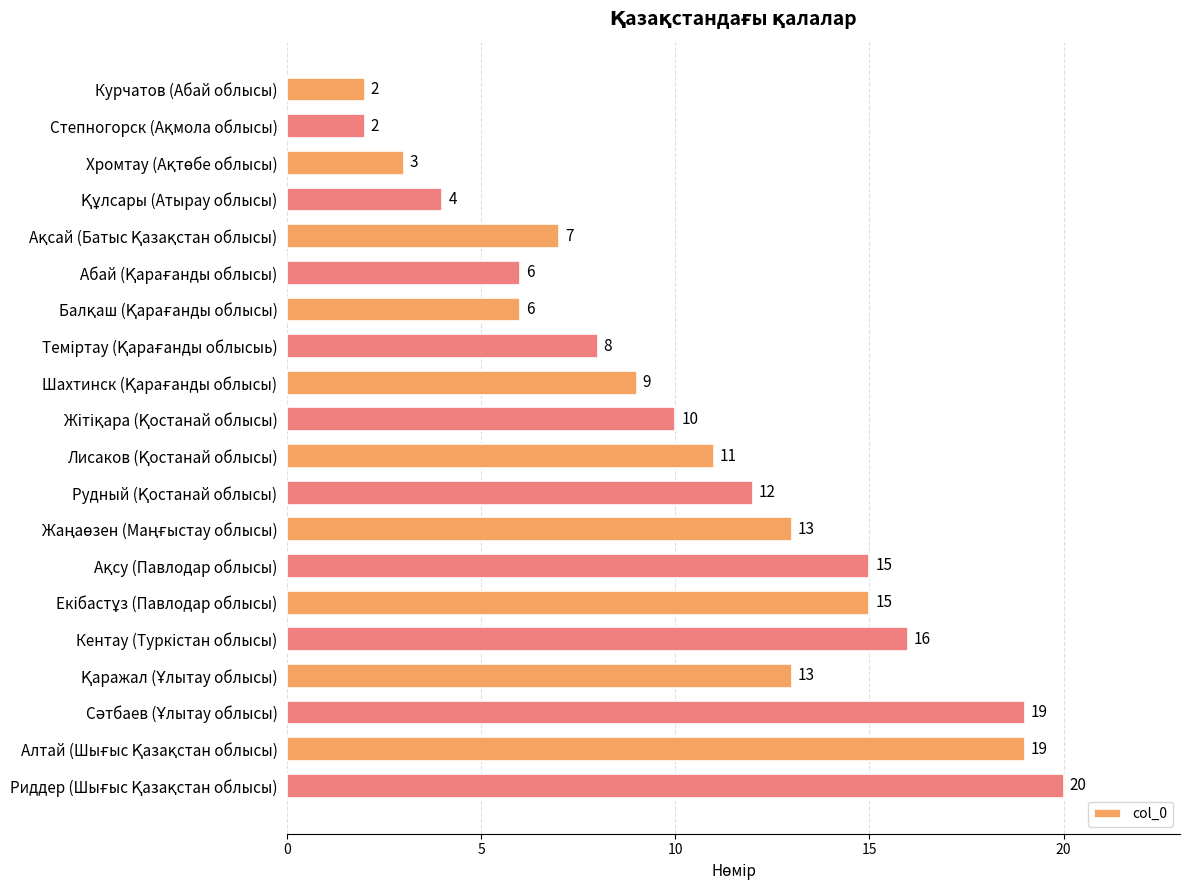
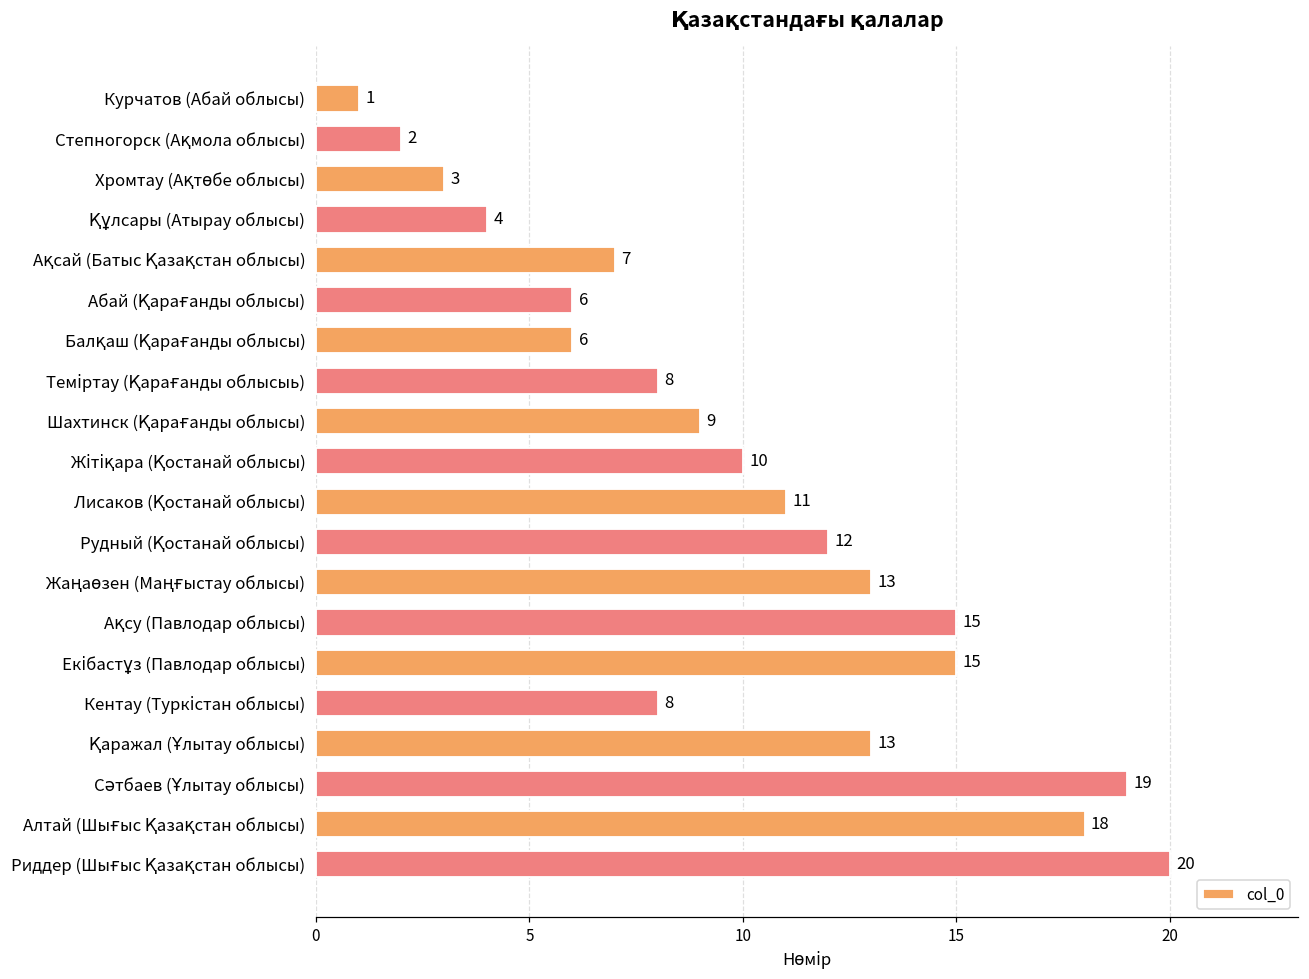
Курчатов (Абай облысы): 2 -> 1
Кентау (Туркістан облысы): 16 -> 8
Алтай (Шығыс Қазақстан облысы): 19 -> 18
